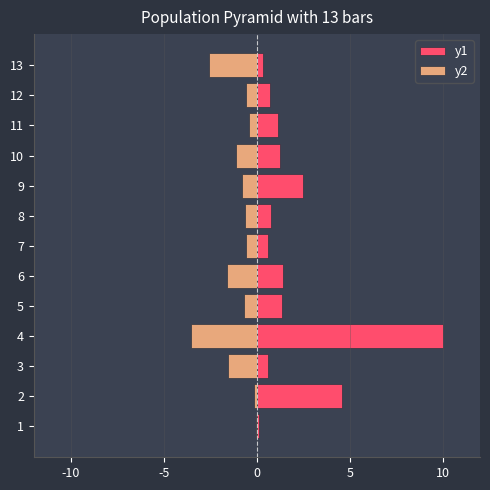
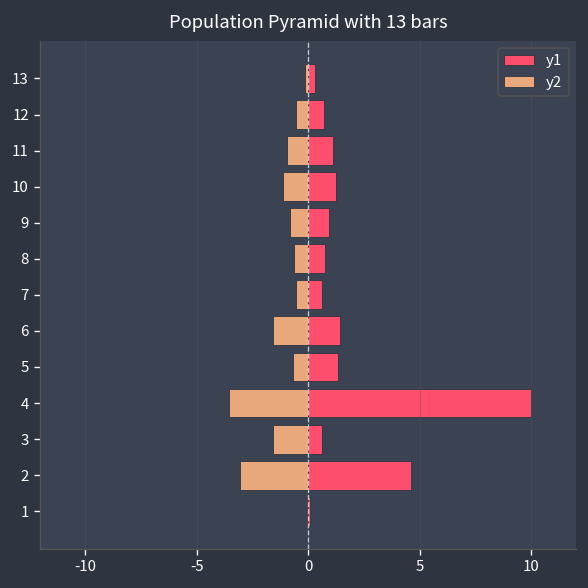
y2, 13: -2.6 -> -0.1
y2, 11: -0.4 -> -0.9
y1, 9: 2.5 -> 0.9
y2, 2: -0.2 -> -3.1
